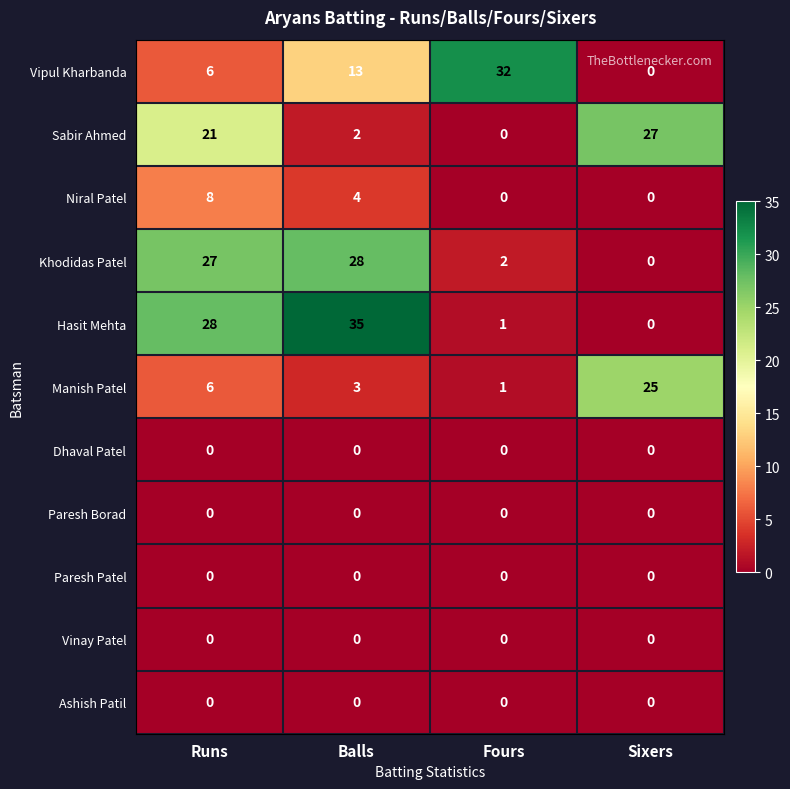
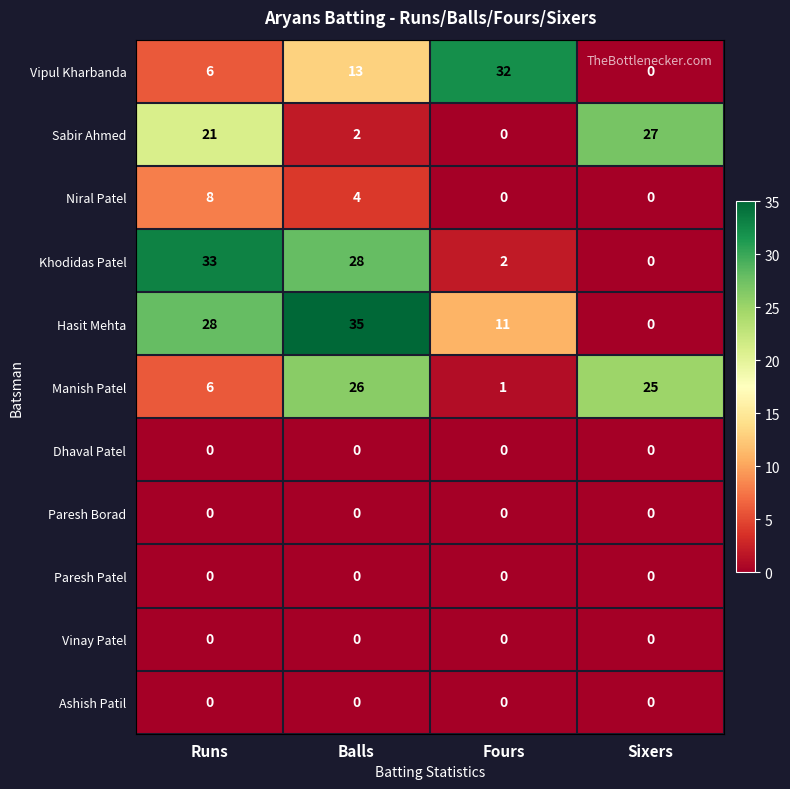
Khodidas Patel, Runs: 27 -> 33
Hasit Mehta, Fours: 1 -> 11
Manish Patel, Balls: 3 -> 26
